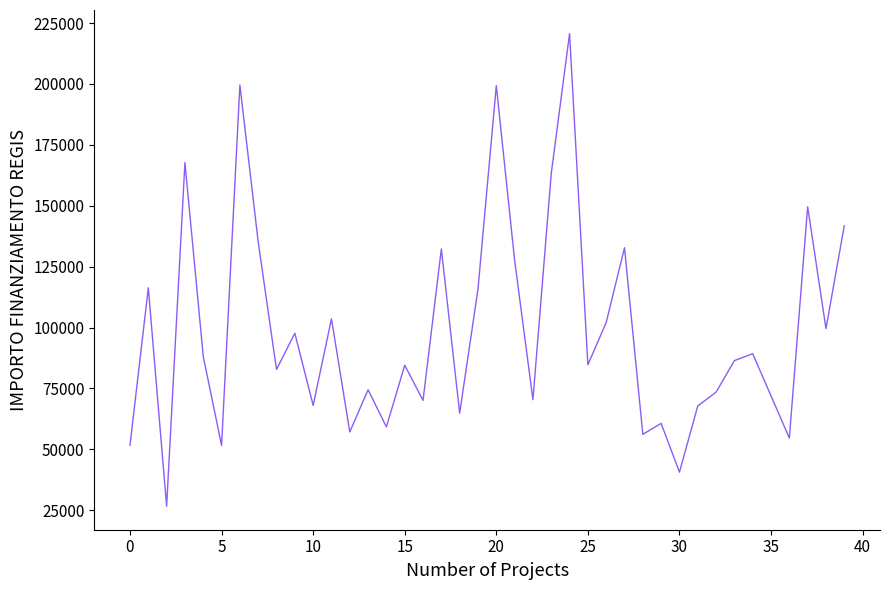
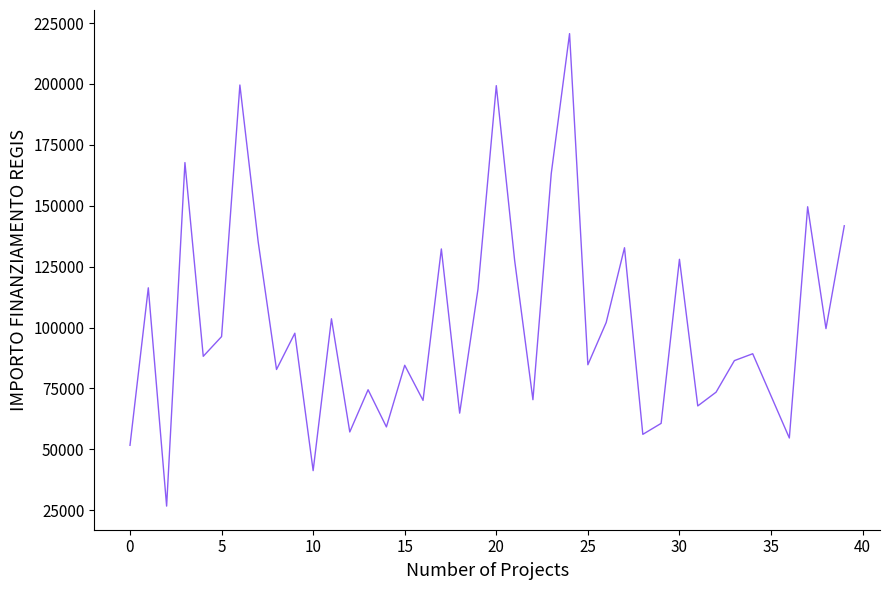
5: 52000 -> 96000
10: 68000 -> 41000
30: 41000 -> 128000
